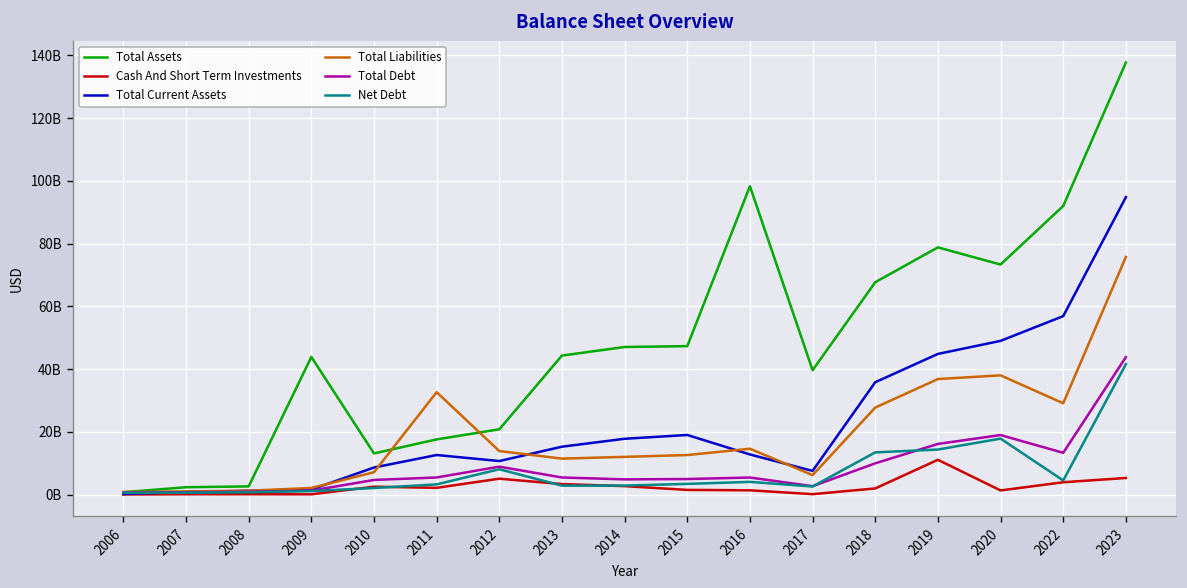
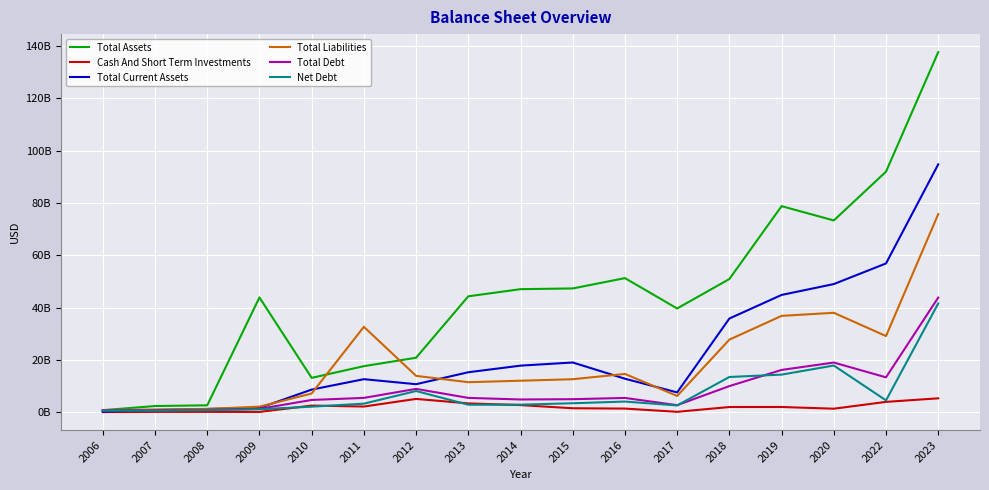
Total Assets, 2016: 98000000000 -> 51000000000
Total Assets, 2018: 68000000000 -> 51000000000
Cash And Short Term Investments, 2019: 11000000000 -> 2000000000
